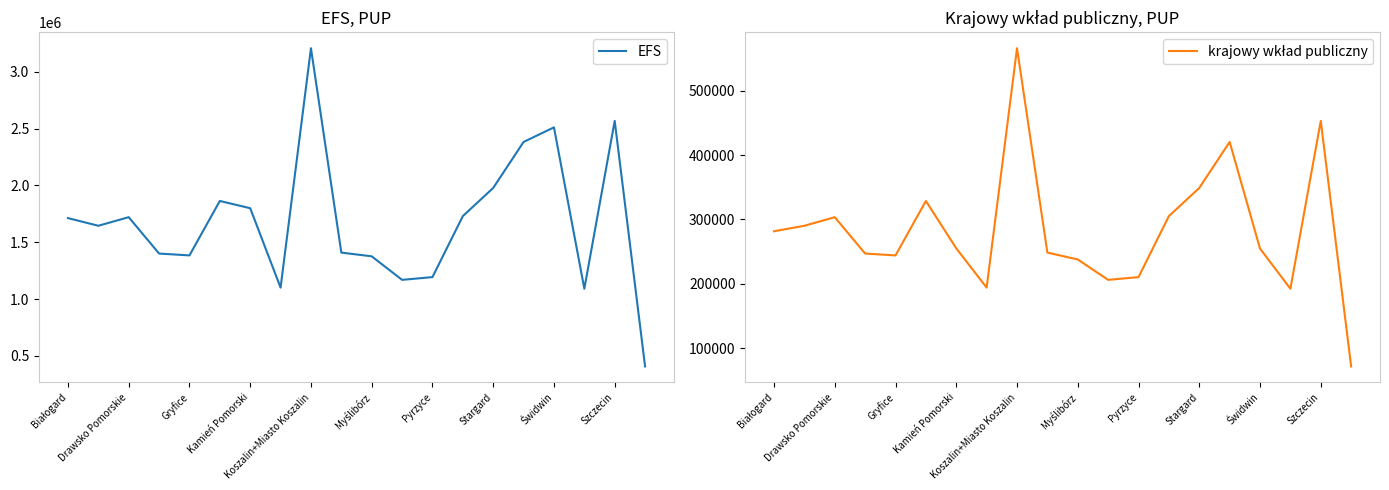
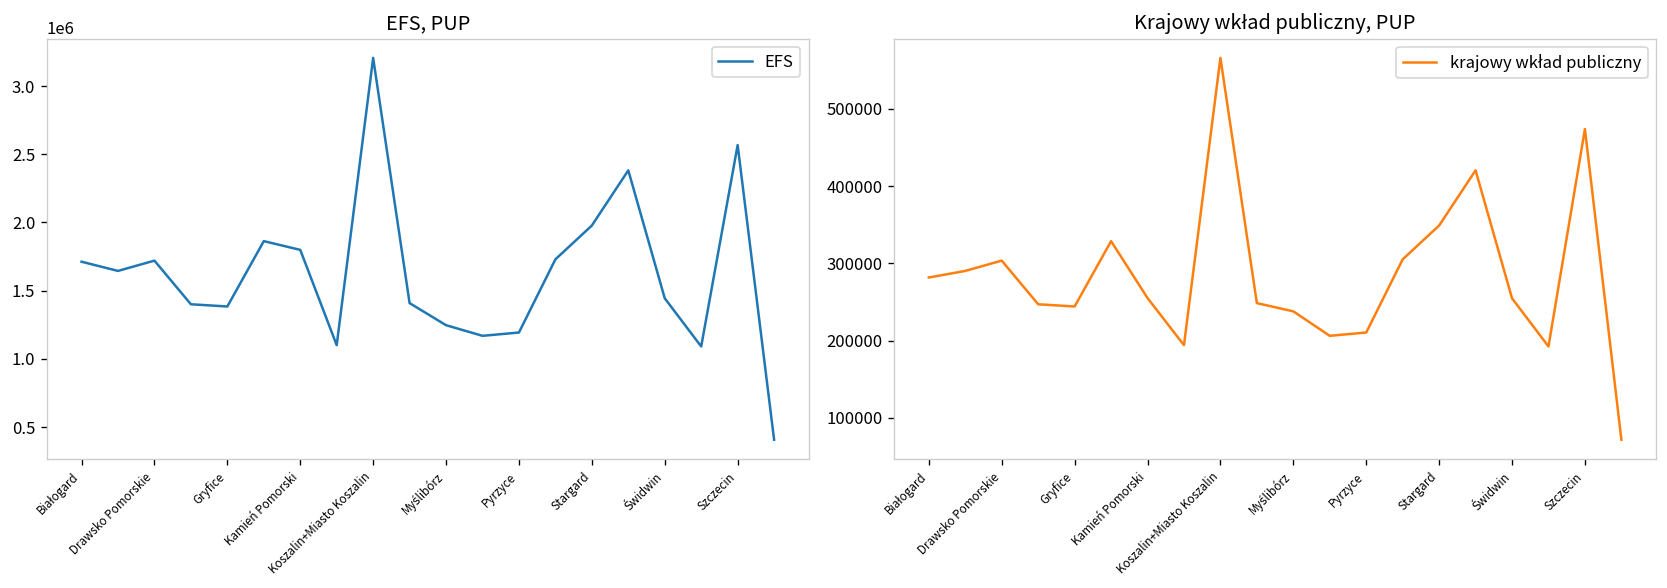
EFS, PUP, Myślibórz: 1380000 -> 1250000
EFS, PUP, Świdwin: 2510000 -> 1440000
Krajowy wkład publiczny, PUP, Szczecin: 450000 -> 470000
